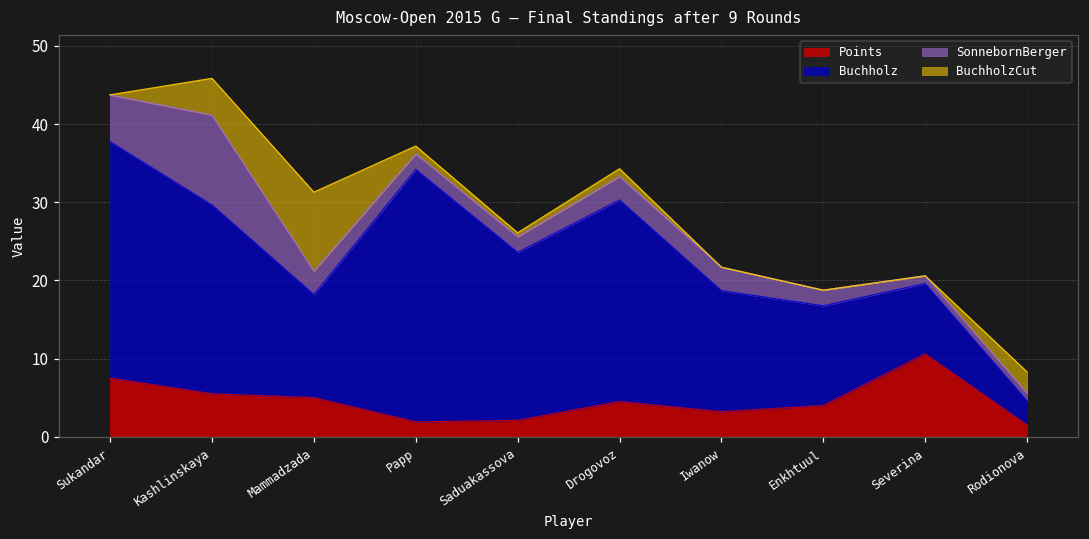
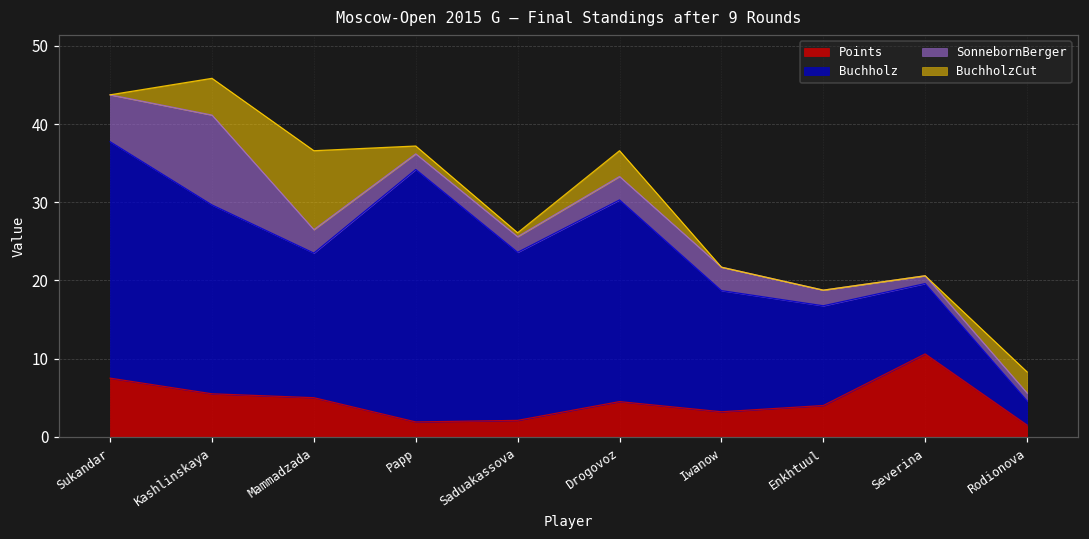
Buchholz, Mammadzada: 13 -> 19
BuchholzCut, Drogovoz: 1 -> 3
